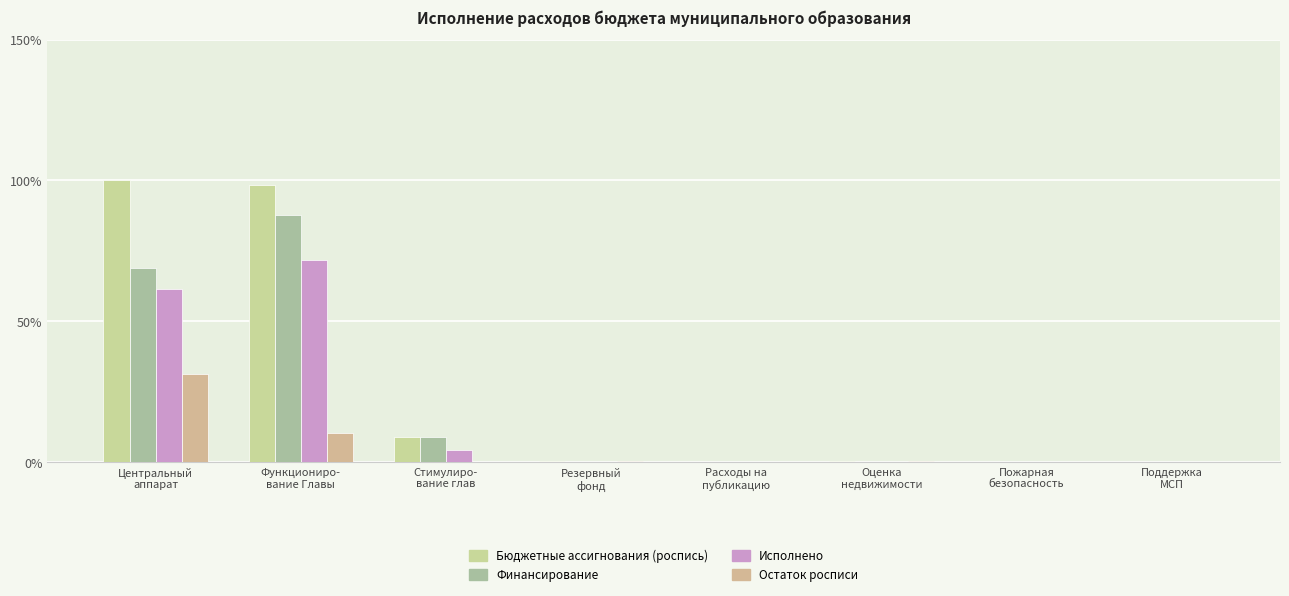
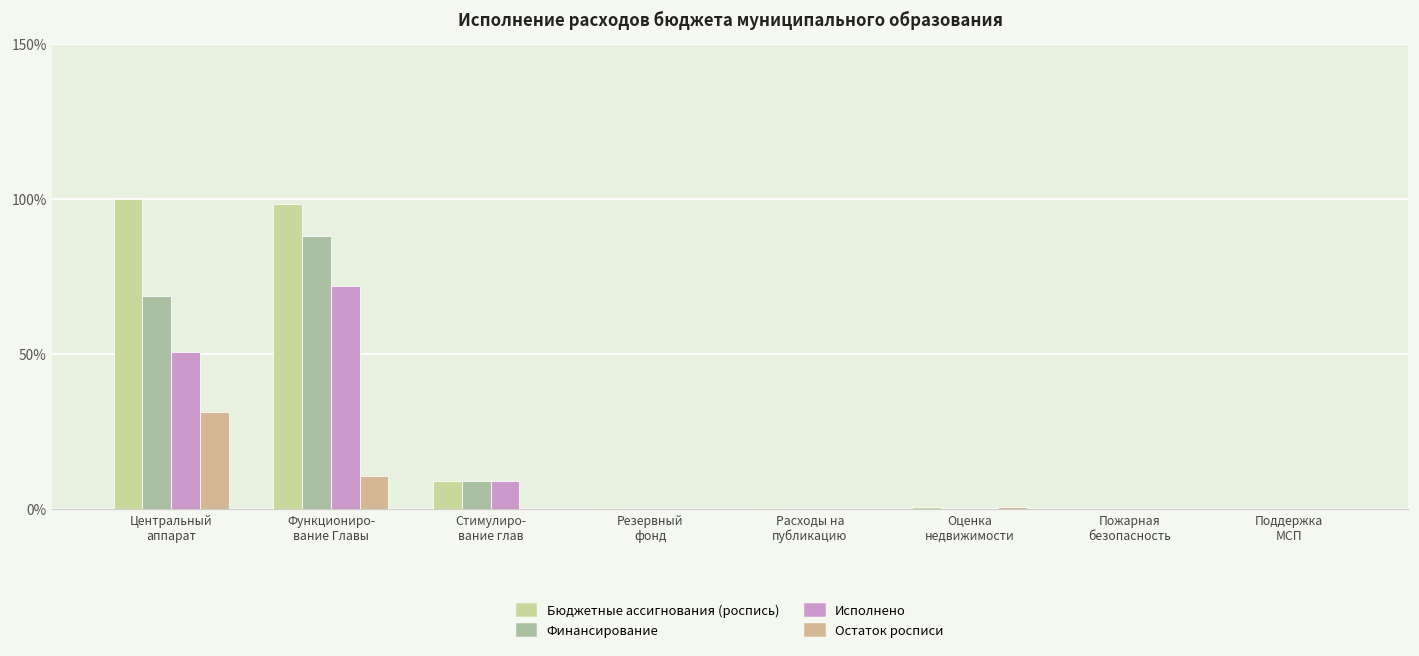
Исполнено, Центральный аппарат: 61% -> 51%
Исполнено, Стимулиро- вание глав: 4% -> 9%
